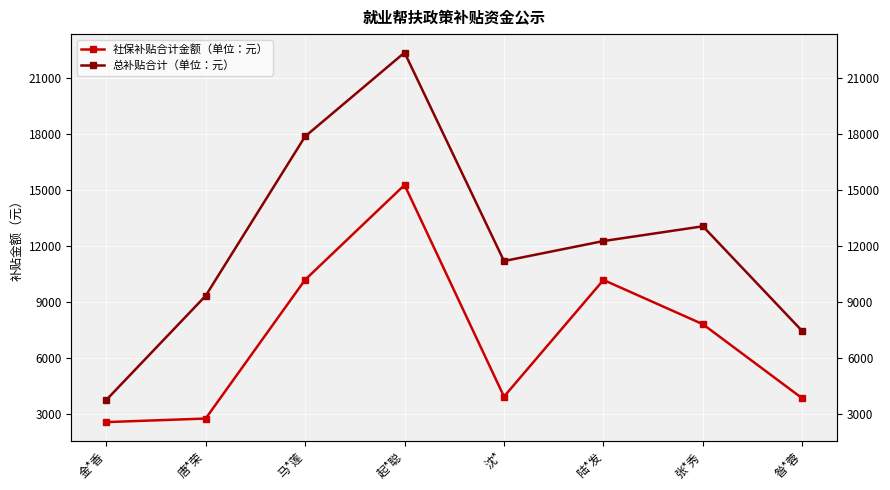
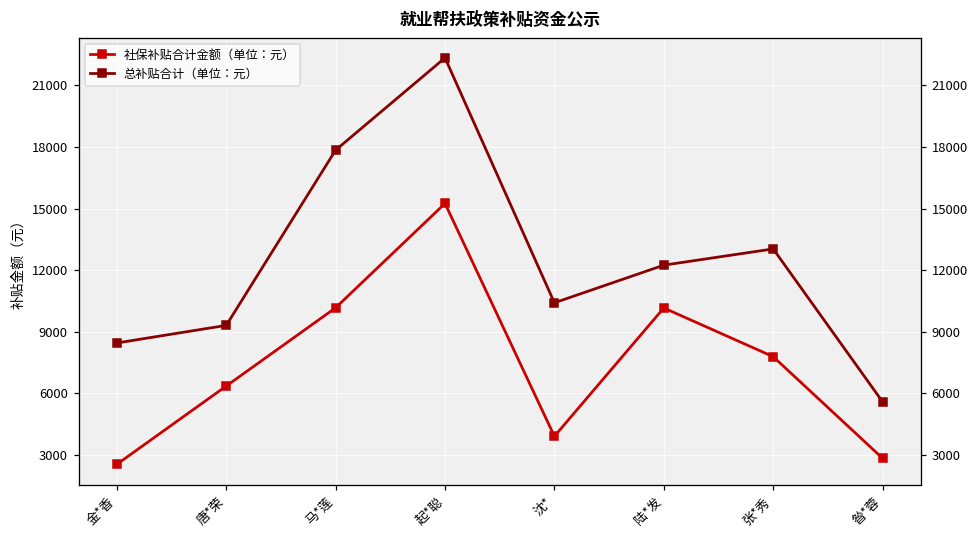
总补贴合计（单位：元）, 金*香: 3700 -> 8500
社保补贴合计金额（单位：元）, 唐*荣: 2700 -> 6400
总补贴合计（单位：元）, 沈*: 11200 -> 10400
社保补贴合计金额（单位：元）, 昝*蓉: 3800 -> 2800
总补贴合计（单位：元）, 昝*蓉: 7400 -> 5600
